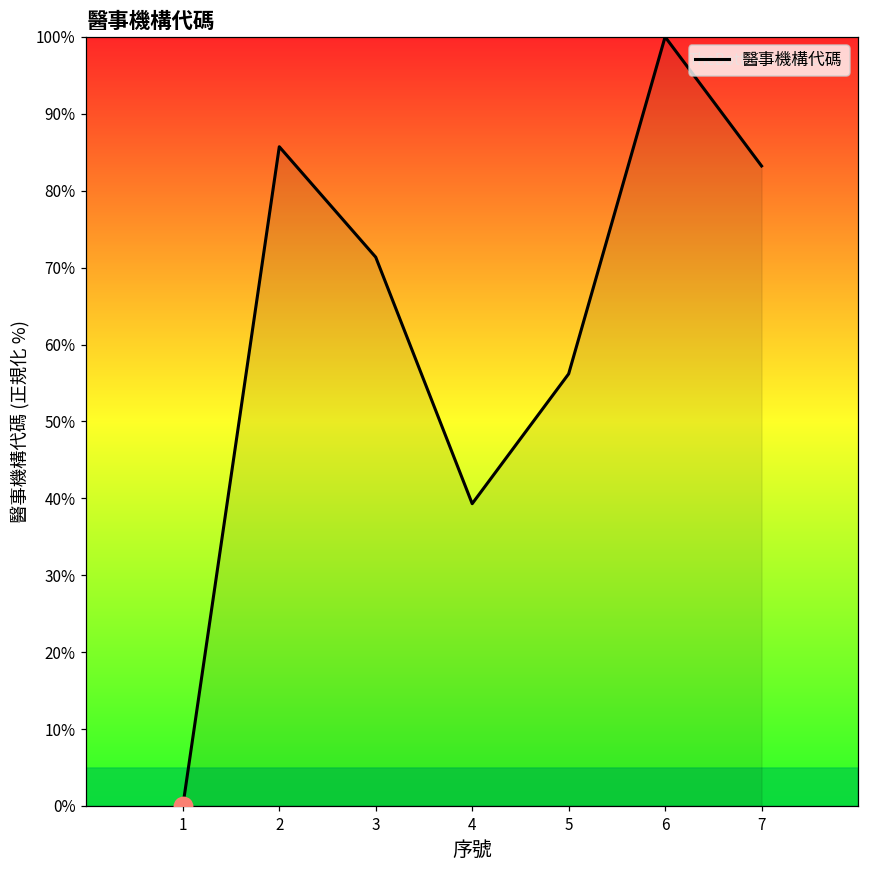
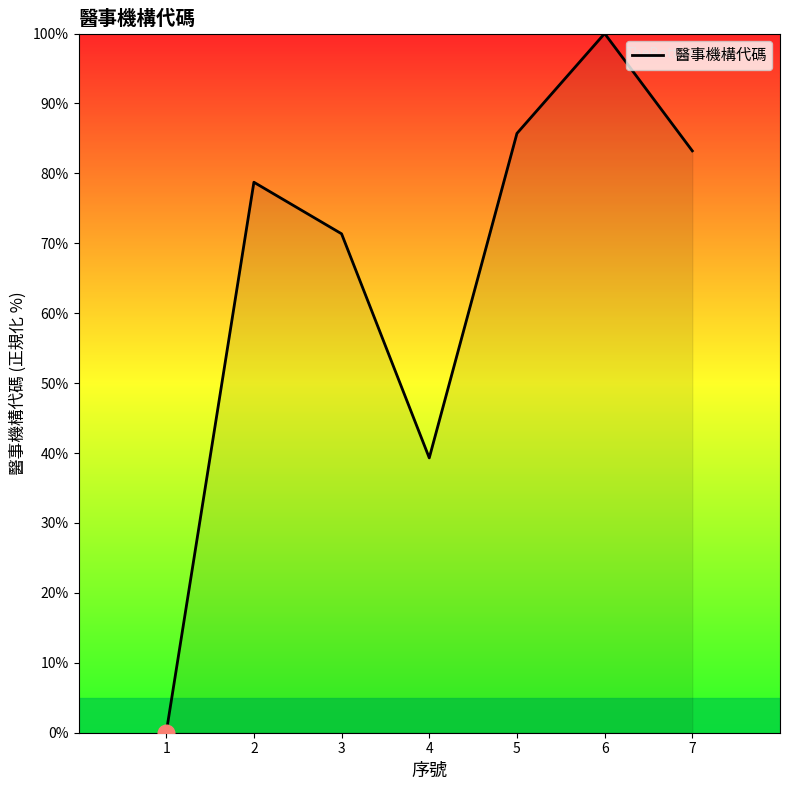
醫事機構代碼, 2: 86% -> 79%
醫事機構代碼, 5: 56% -> 86%
